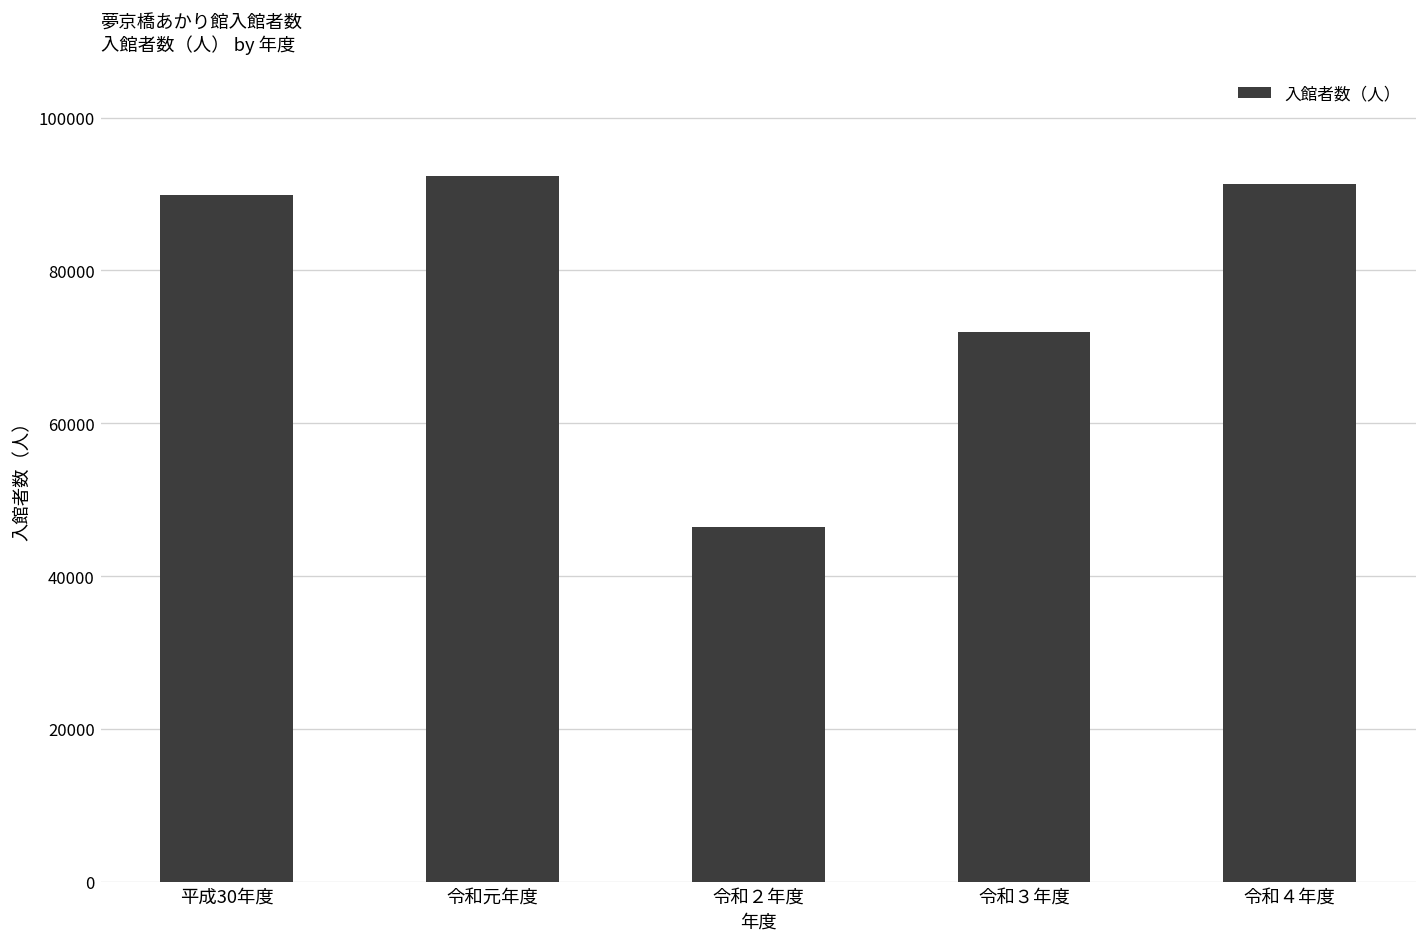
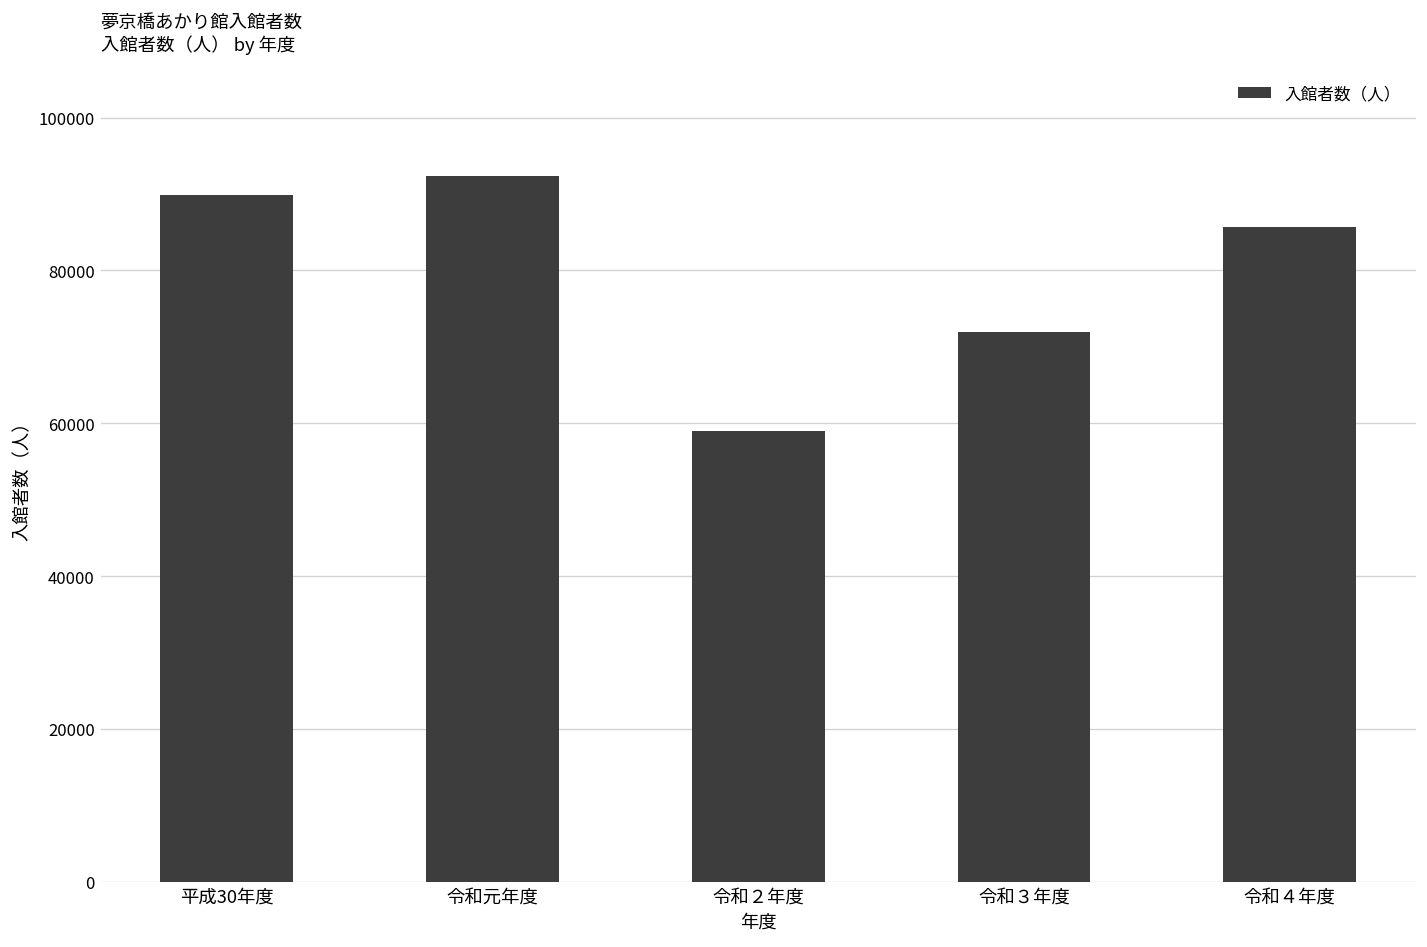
令和２年度: 46000 -> 59000
令和４年度: 91000 -> 86000
